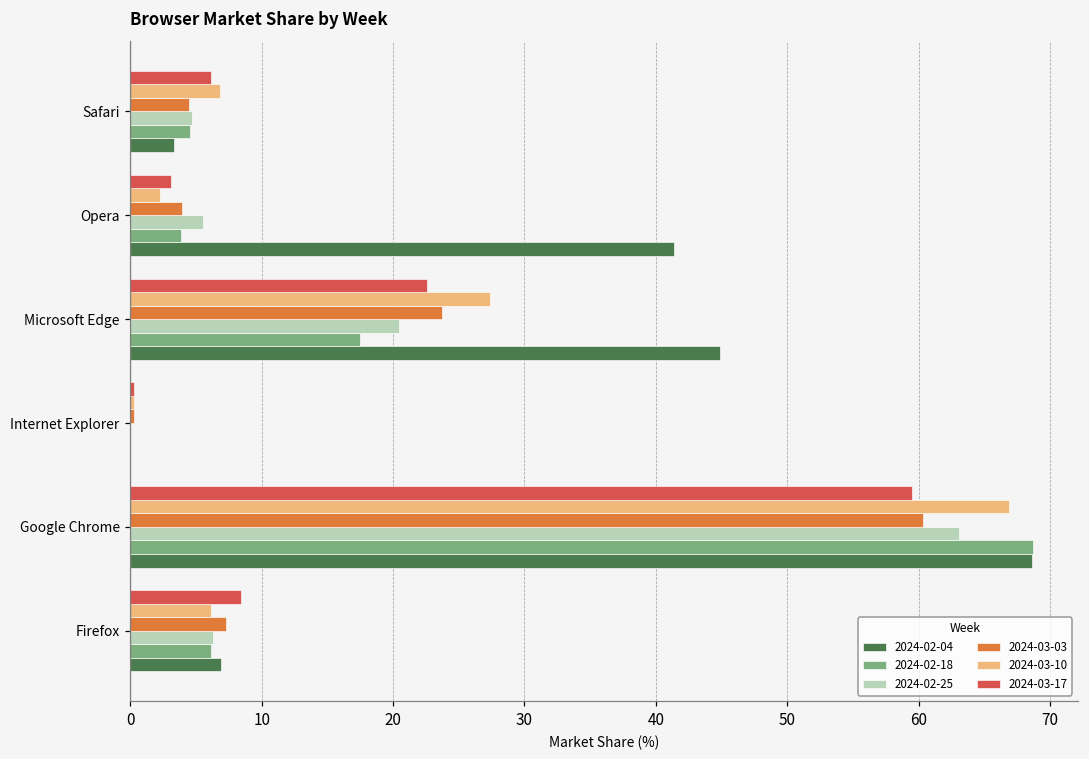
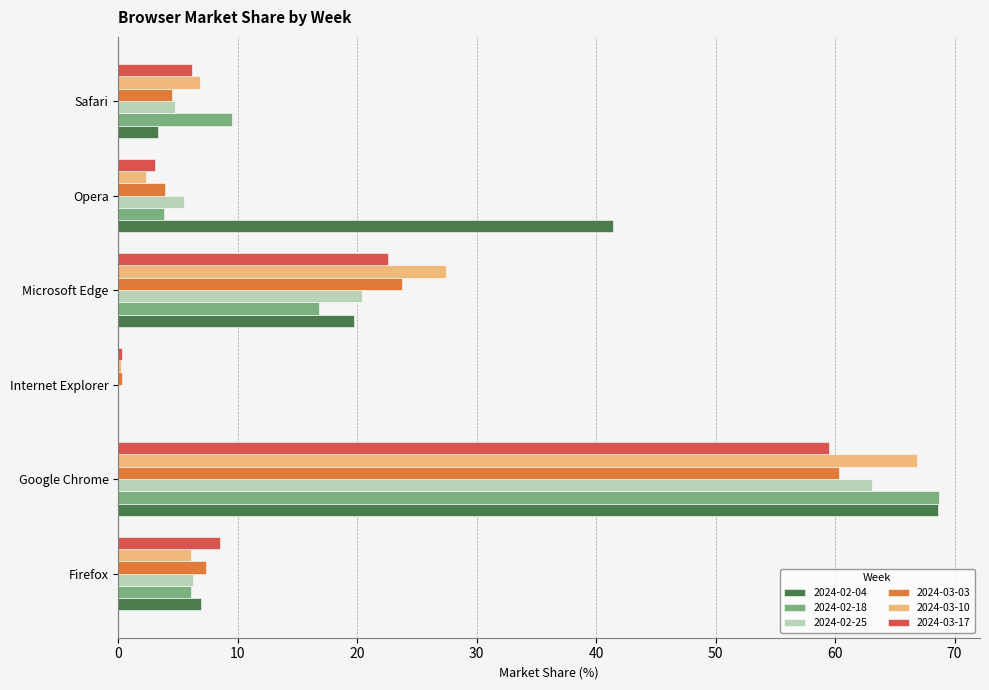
2024-02-18, Safari: 4.6 -> 9.5
2024-02-18, Microsoft Edge: 17.5 -> 16.8
2024-02-04, Microsoft Edge: 44.9 -> 19.7
